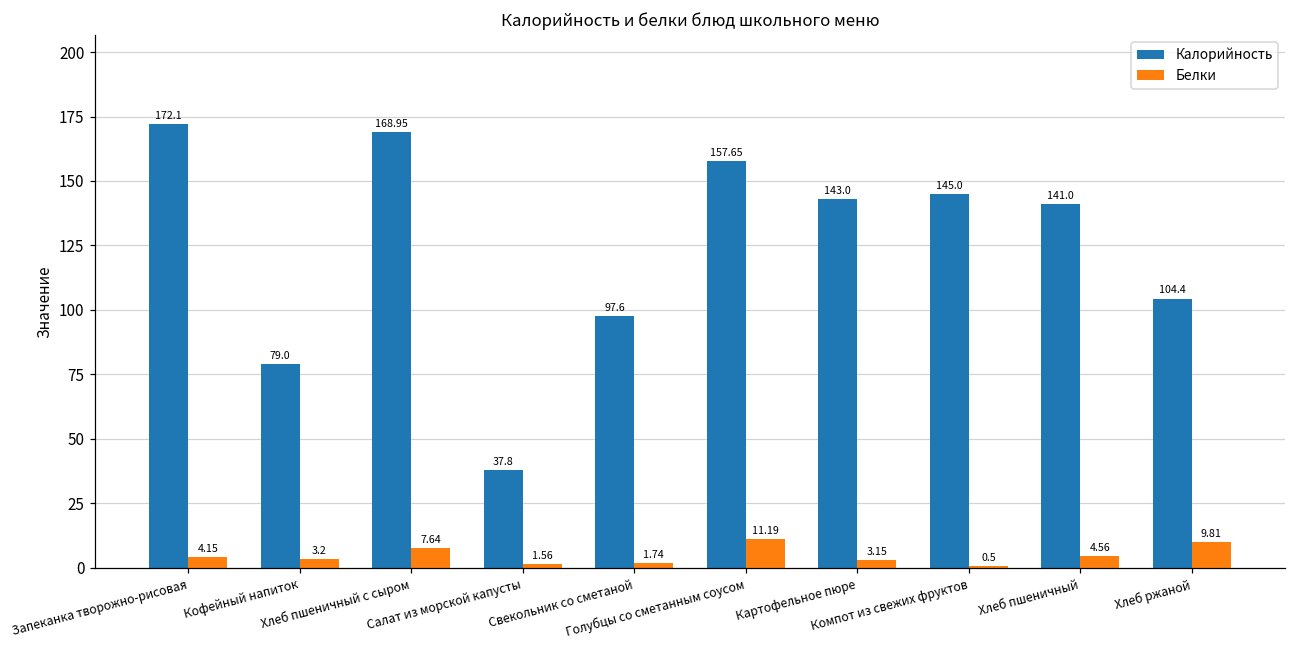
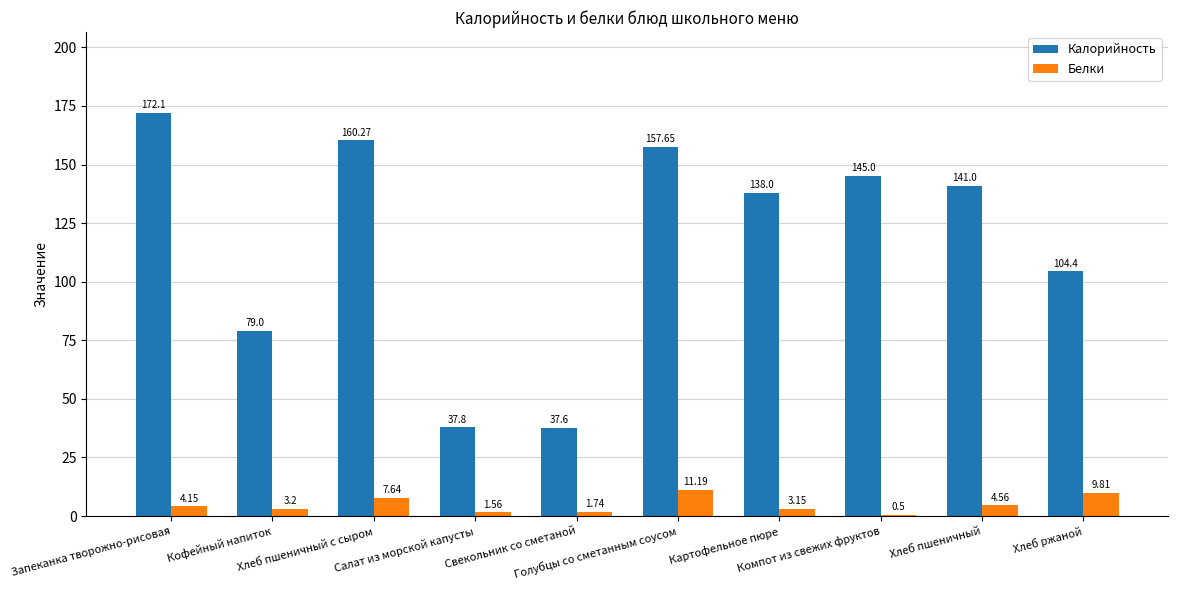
Калорийность, Хлеб пшеничный с сыром: 168.95 -> 160.27
Калорийность, Свекольник со сметаной: 97.6 -> 37.6
Калорийность, Картофельное пюре: 143.0 -> 138.0
